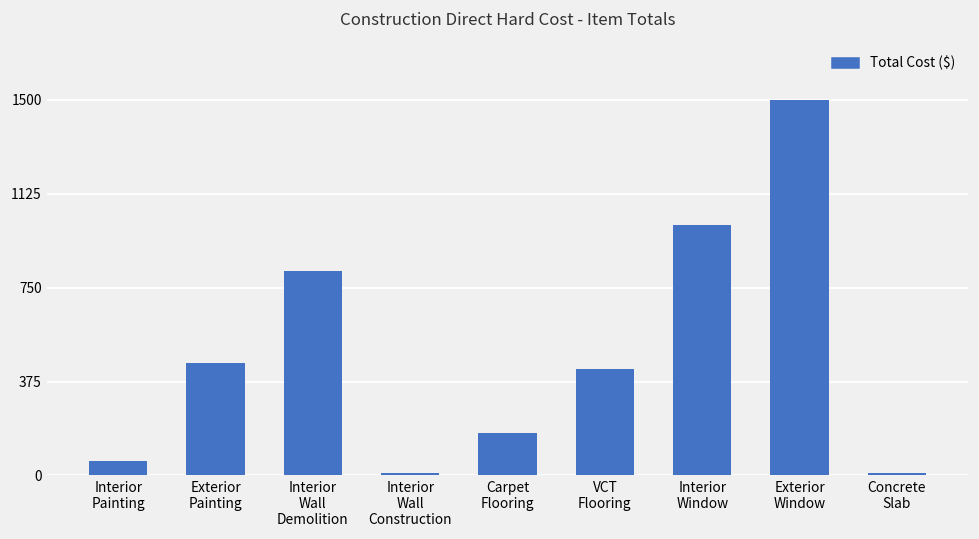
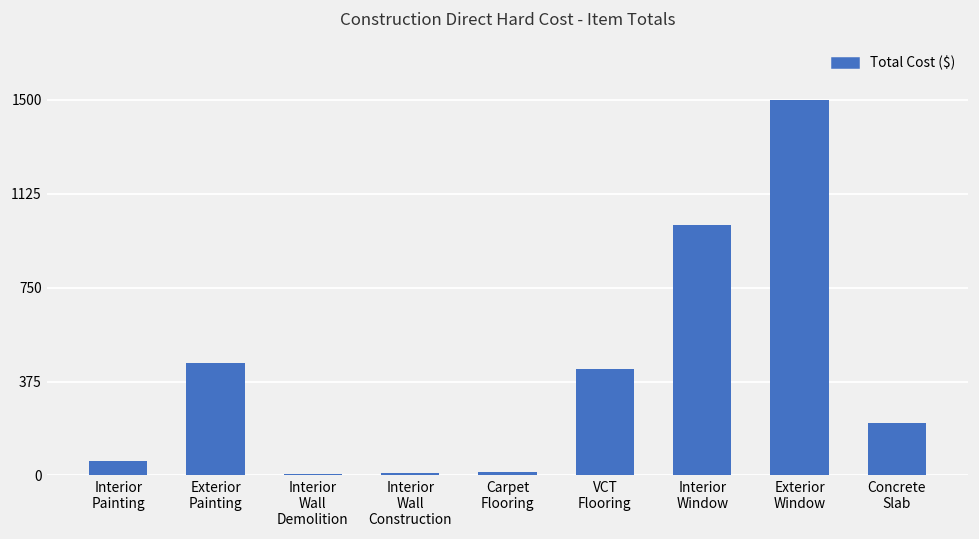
Interior Wall Demolition: 820 -> 10
Carpet Flooring: 170 -> 20
Concrete Slab: 10 -> 210
